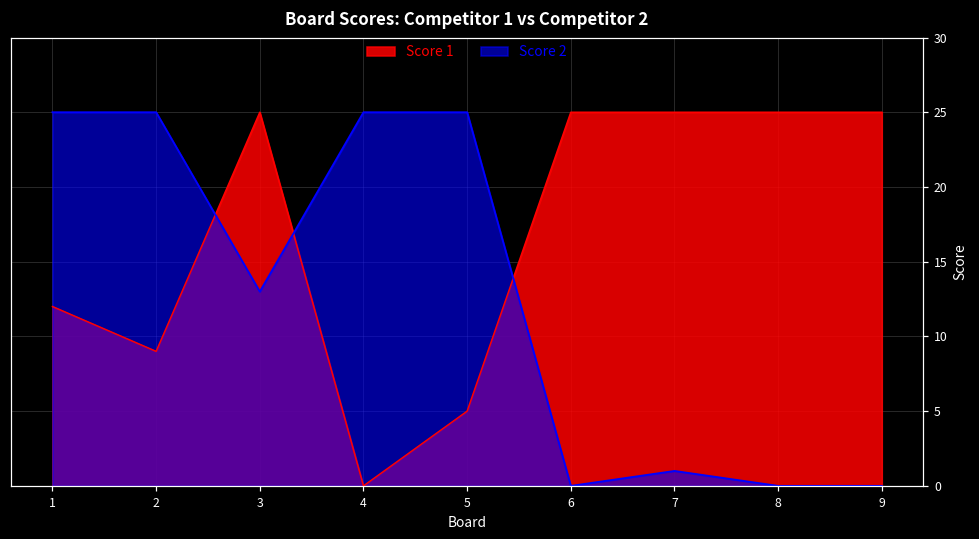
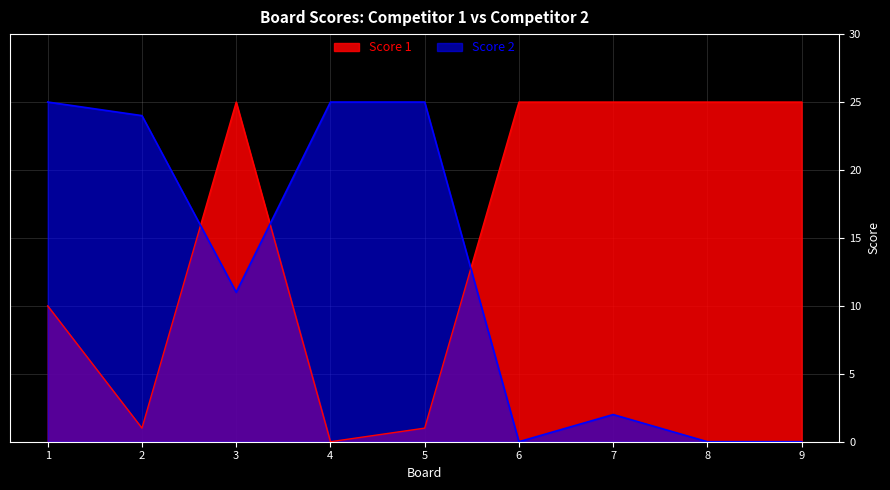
Score 1, 1: 12 -> 10
Score 1, 2: 9 -> 1
Score 2, 2: 25 -> 24
Score 2, 3: 13 -> 11
Score 1, 5: 5 -> 1
Score 2, 7: 1 -> 2
